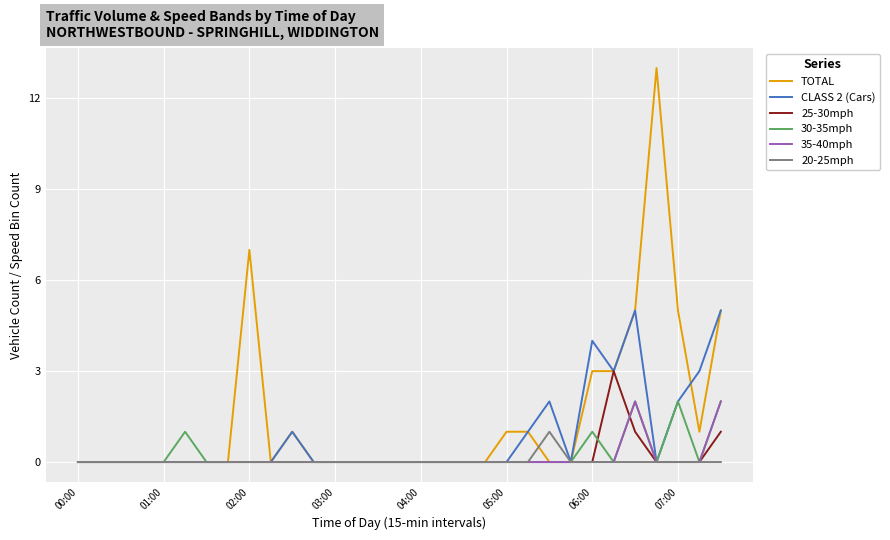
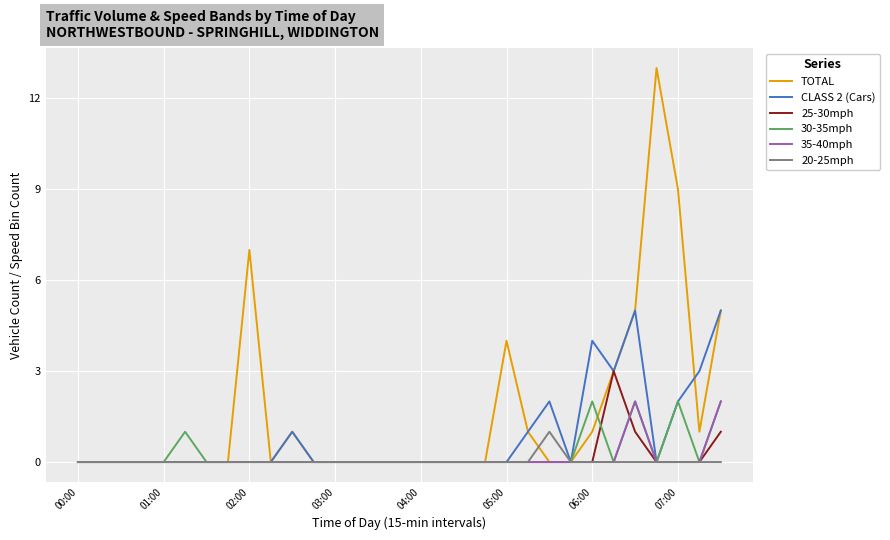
TOTAL, 05:00: 1 -> 4
TOTAL, 06:00: 3 -> 1
30-35mph, 06:00: 1 -> 2
TOTAL, 07:00: 5 -> 9
